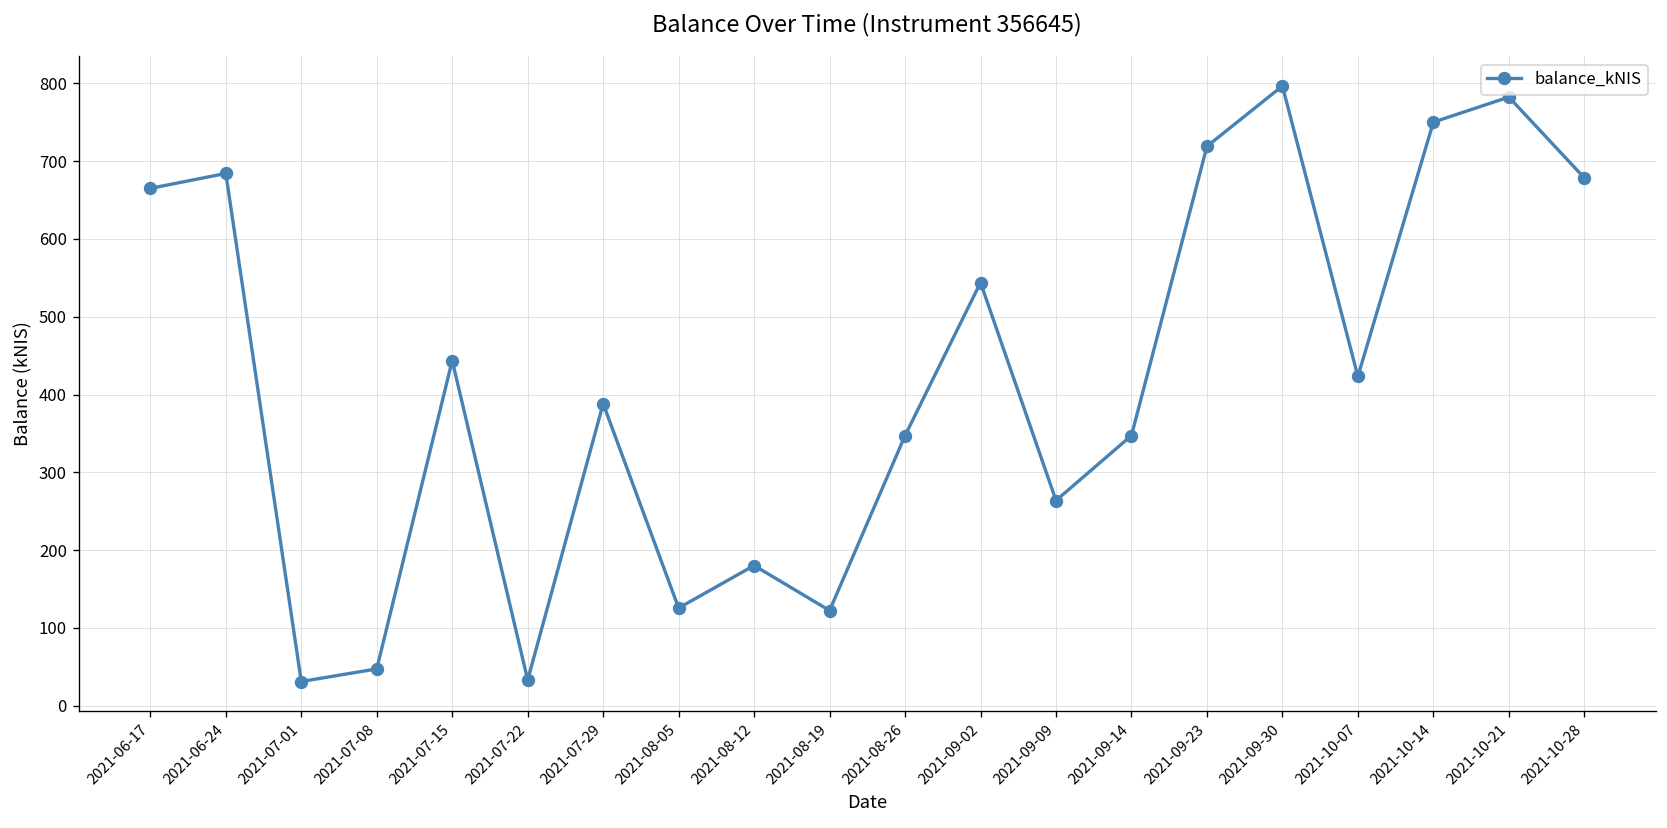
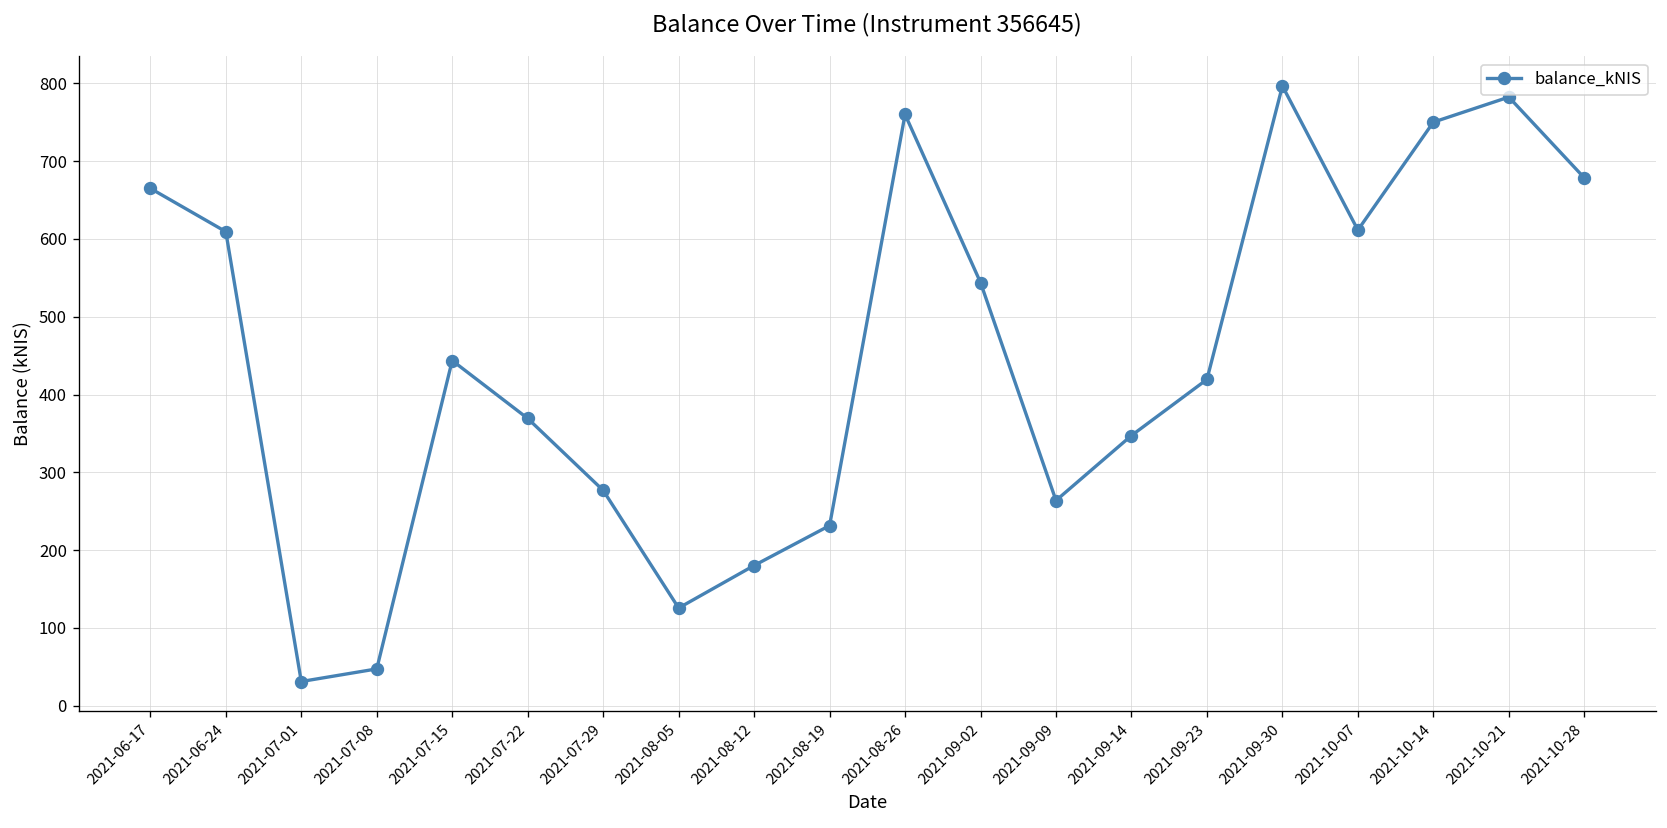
2021-06-24: 680 -> 610
2021-07-22: 30 -> 370
2021-07-29: 390 -> 280
2021-08-19: 120 -> 230
2021-08-26: 350 -> 760
2021-09-23: 720 -> 420
2021-10-07: 420 -> 610
